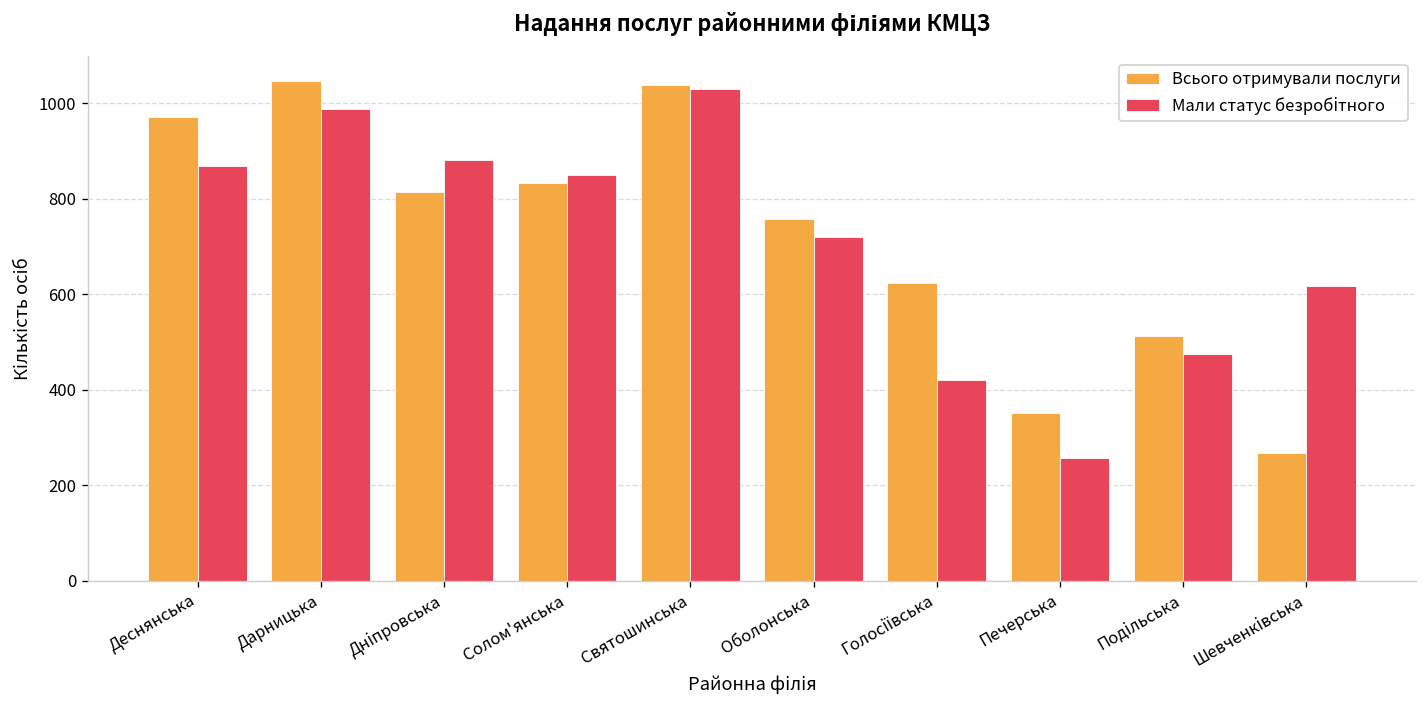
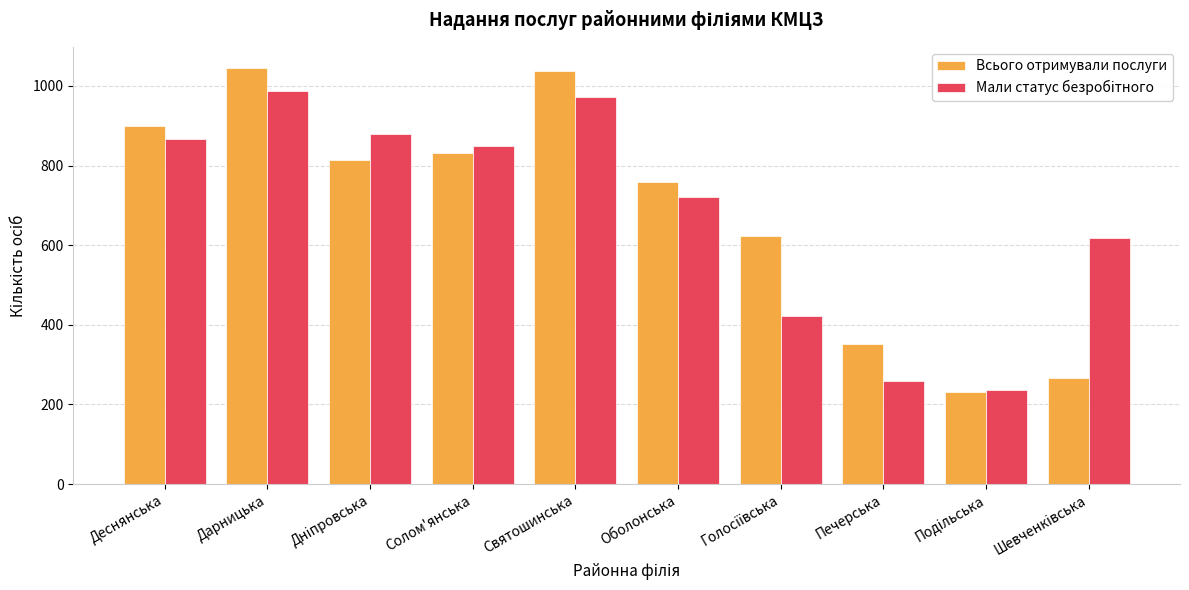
Всього отримували послуги, Деснянська: 970 -> 900
Мали статус безробітного, Святошинська: 1030 -> 970
Всього отримували послуги, Подільська: 510 -> 230
Мали статус безробітного, Подільська: 480 -> 240
